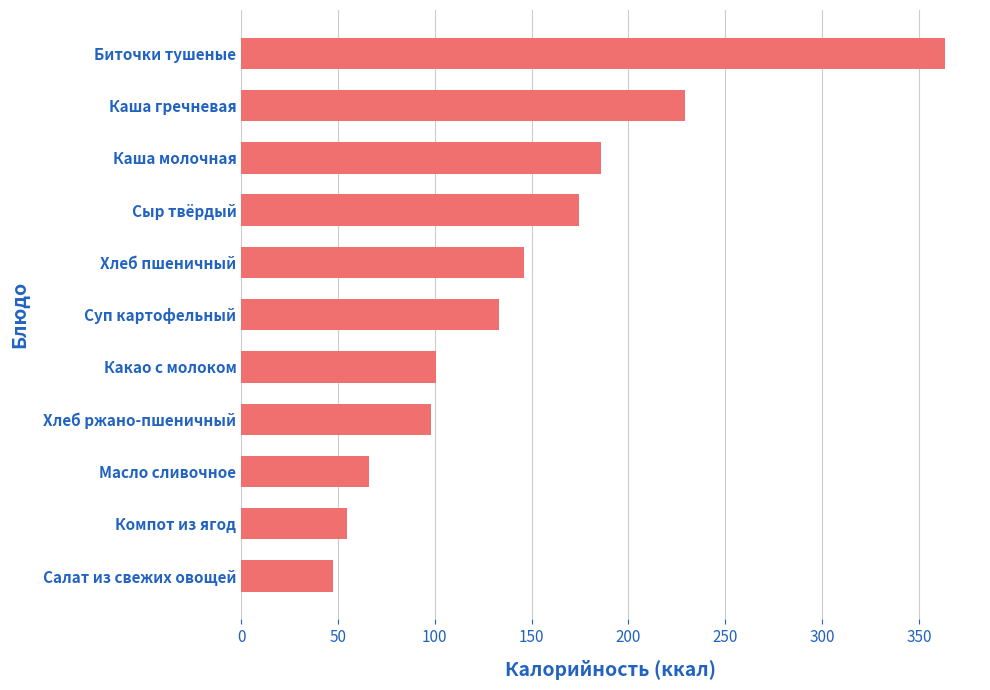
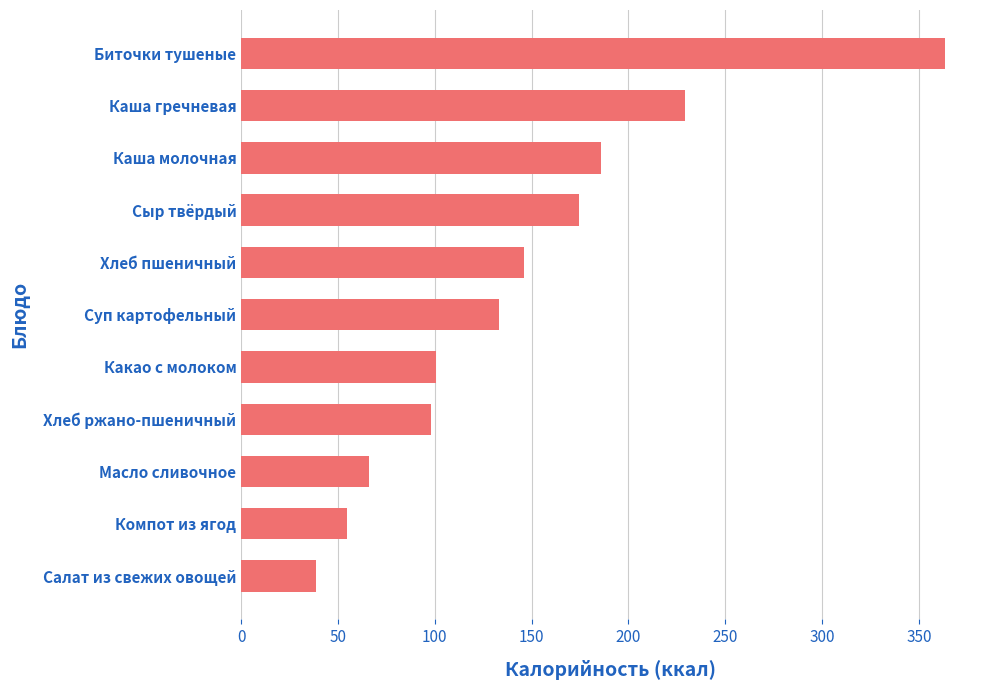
Салат из свежих овощей: 47 -> 39
